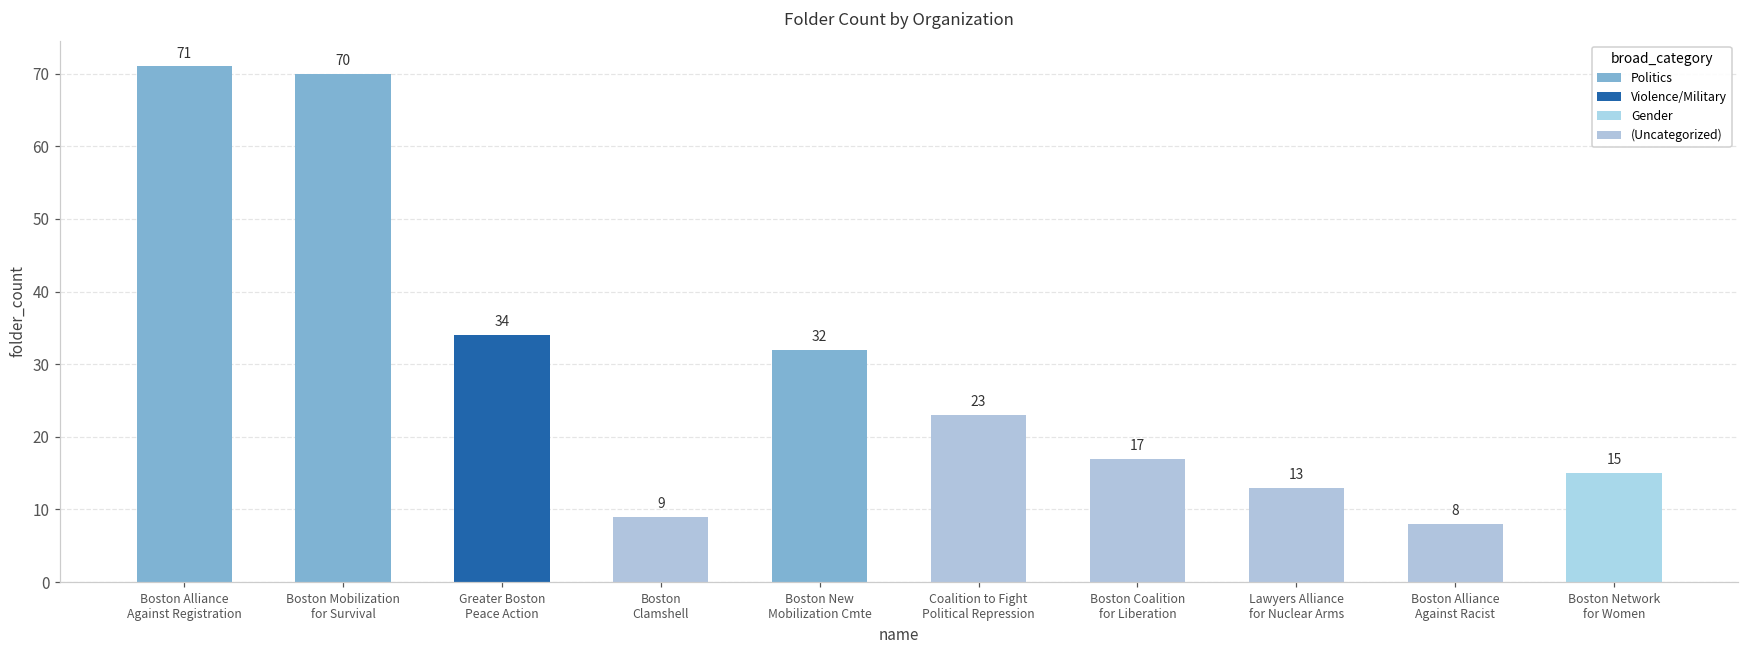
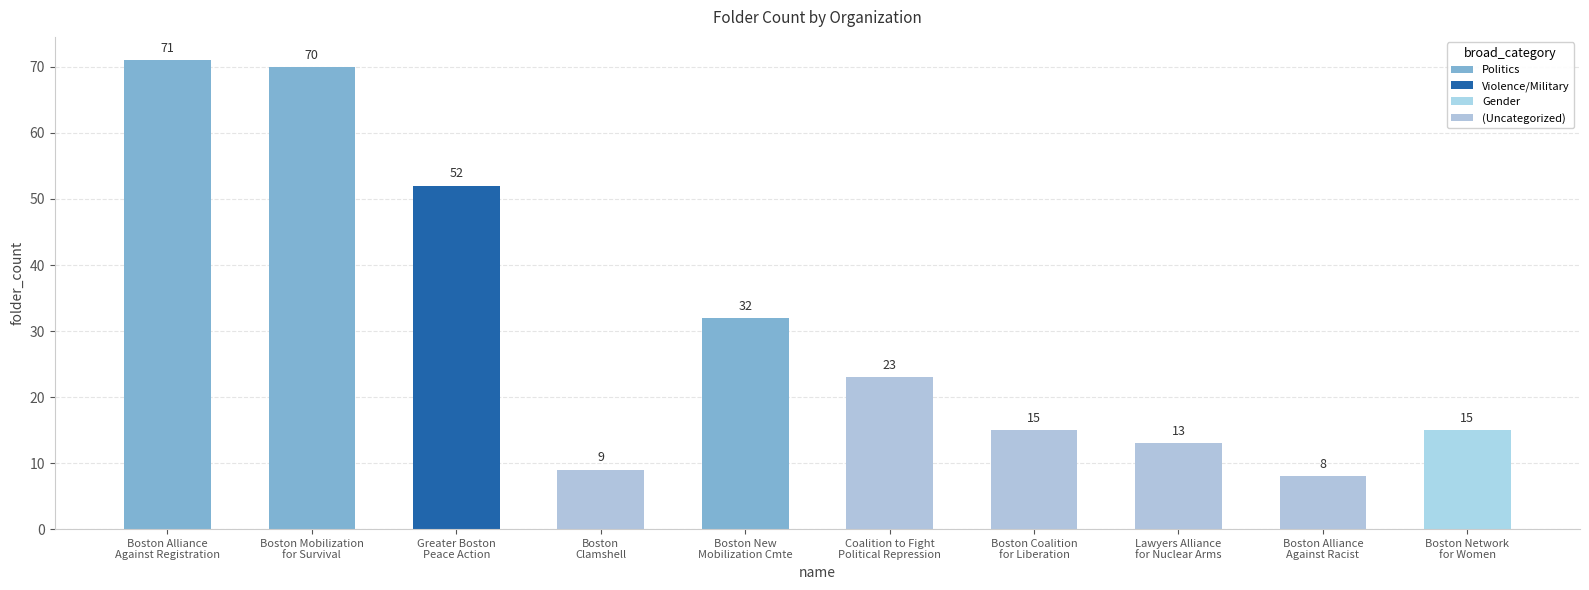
Greater Boston Peace Action: 34 -> 52
Boston Coalition for Liberation: 17 -> 15
